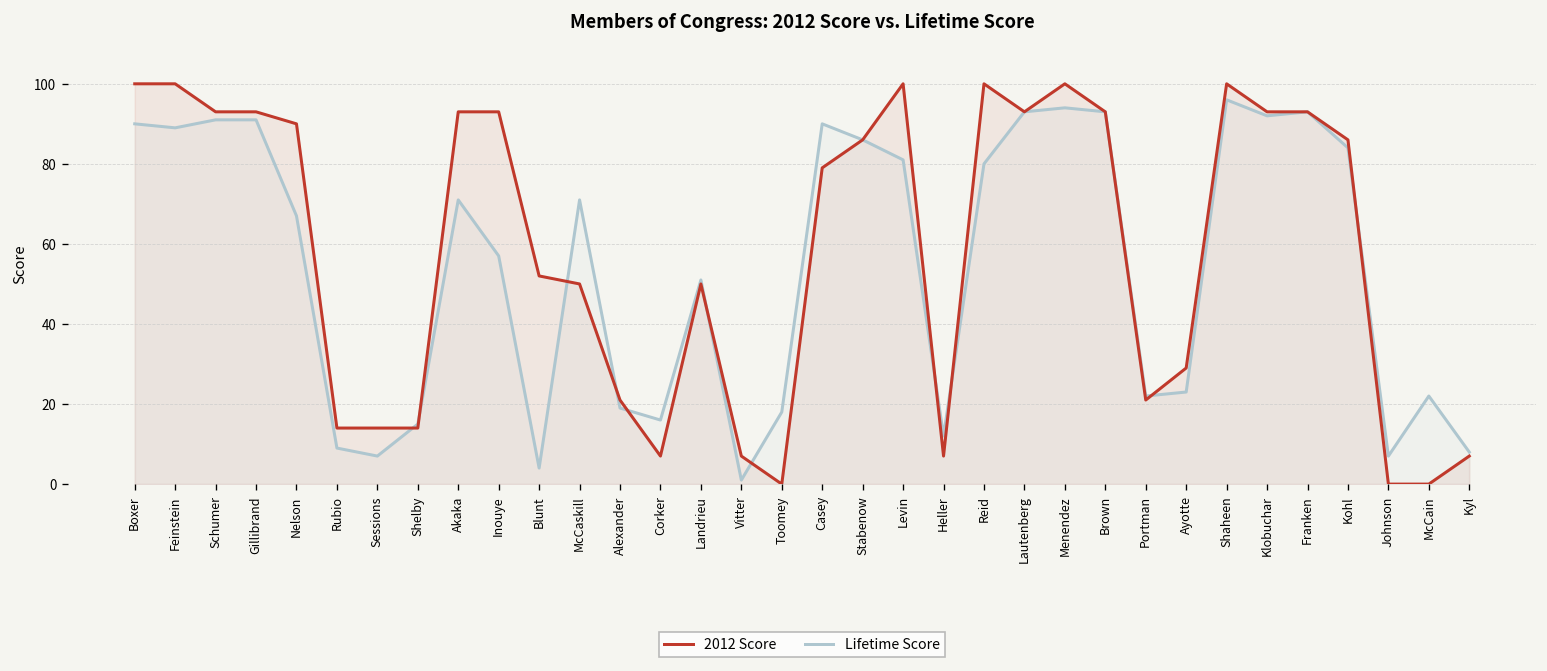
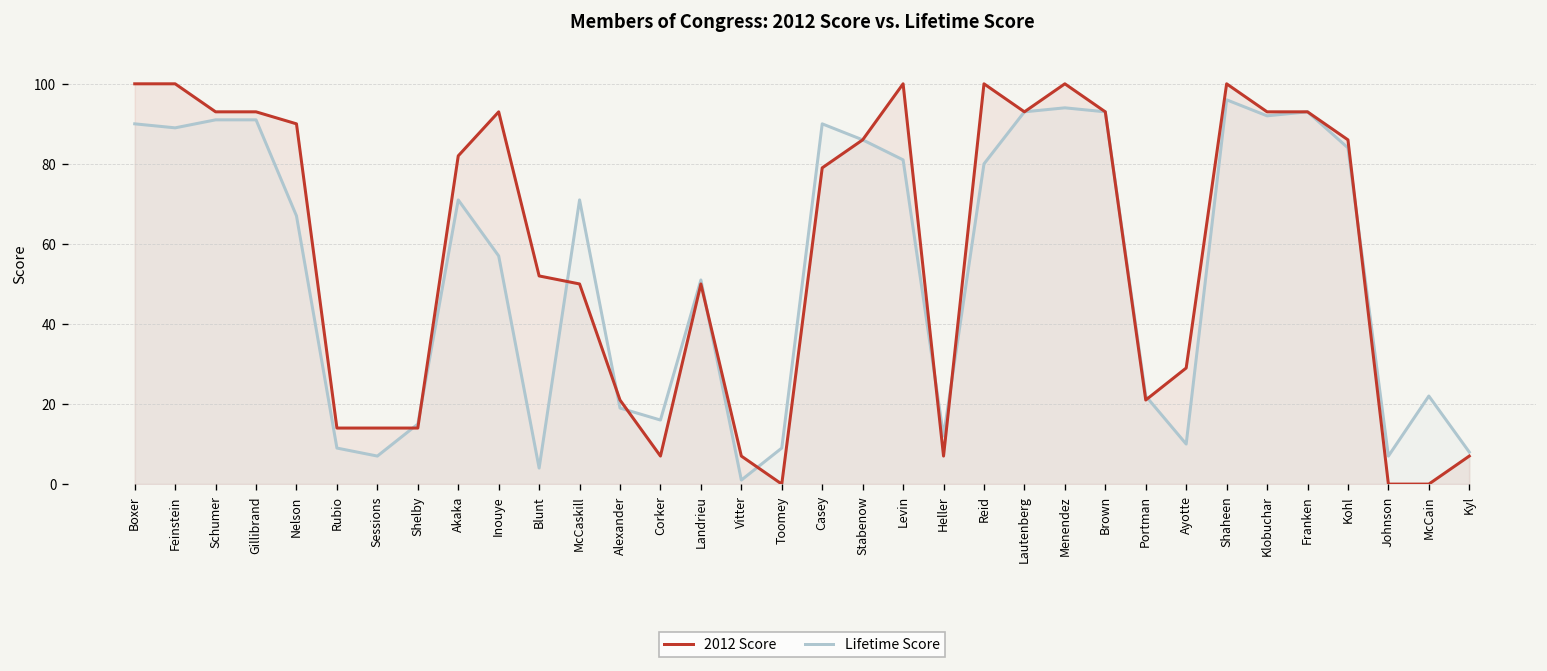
2012 Score, Akaka: 93 -> 82
Lifetime Score, Toomey: 18 -> 9
Lifetime Score, Ayotte: 23 -> 10
